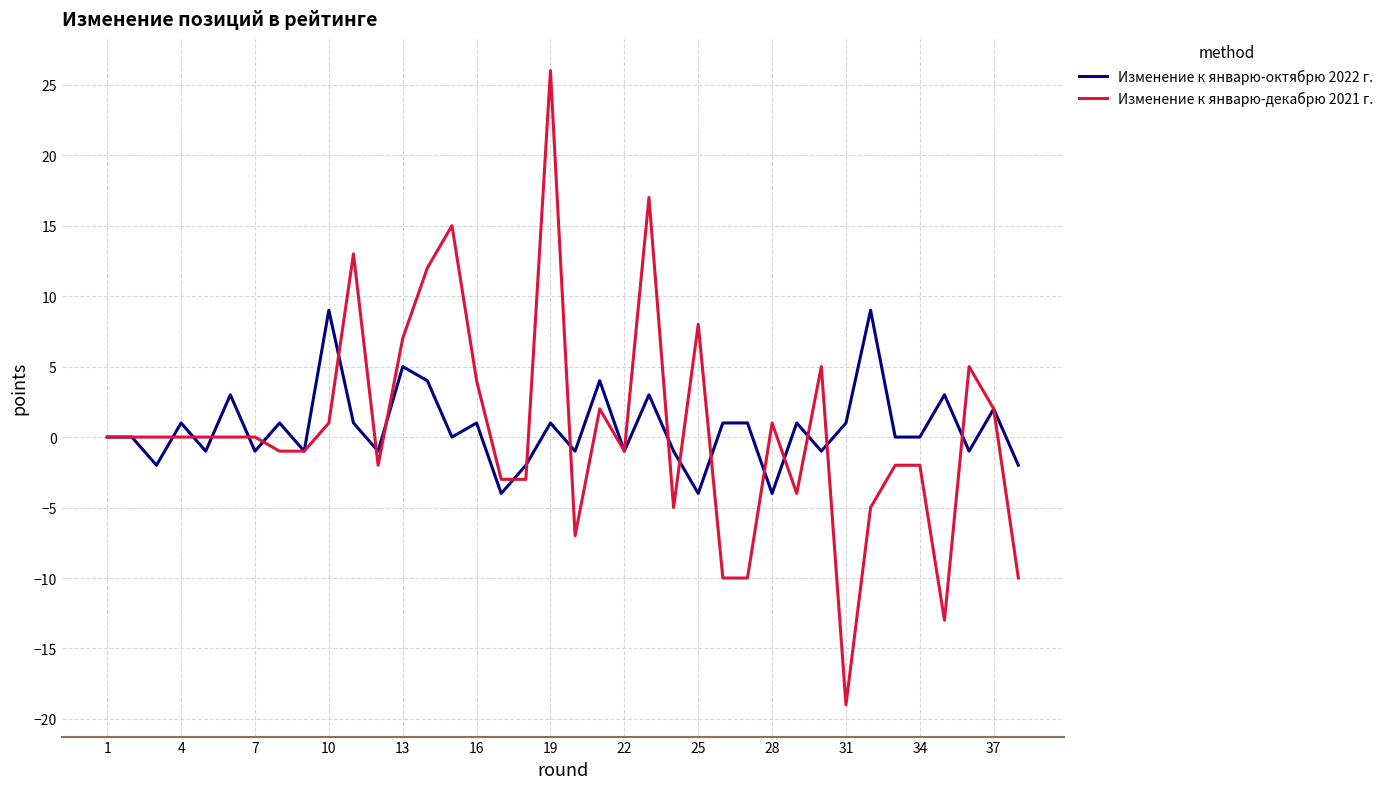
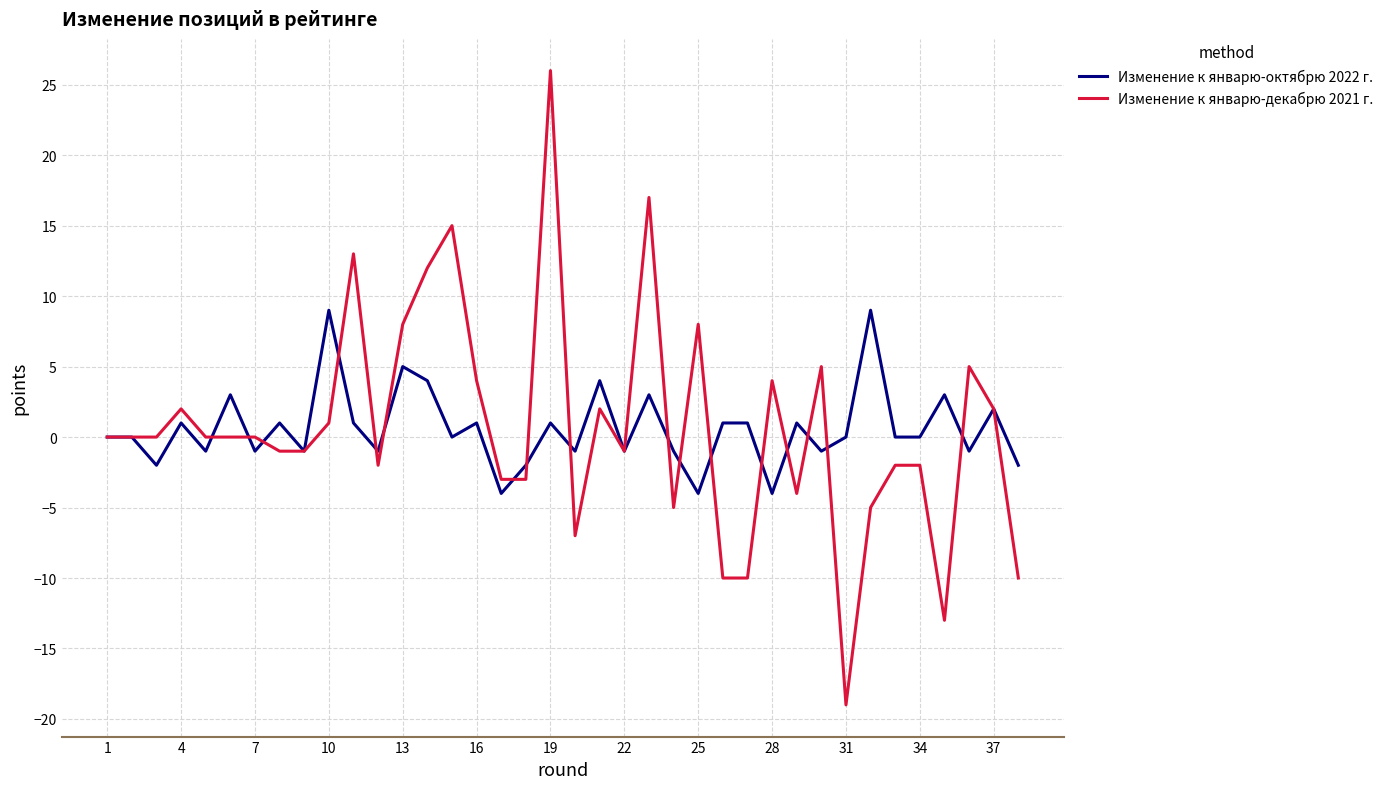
Изменение к январю-декабрю 2021 г., 4: 0 -> 2
Изменение к январю-декабрю 2021 г., 13: 7 -> 8
Изменение к январю-декабрю 2021 г., 28: 1 -> 4
Изменение к январю-октябрю 2022 г., 31: 1 -> 0
